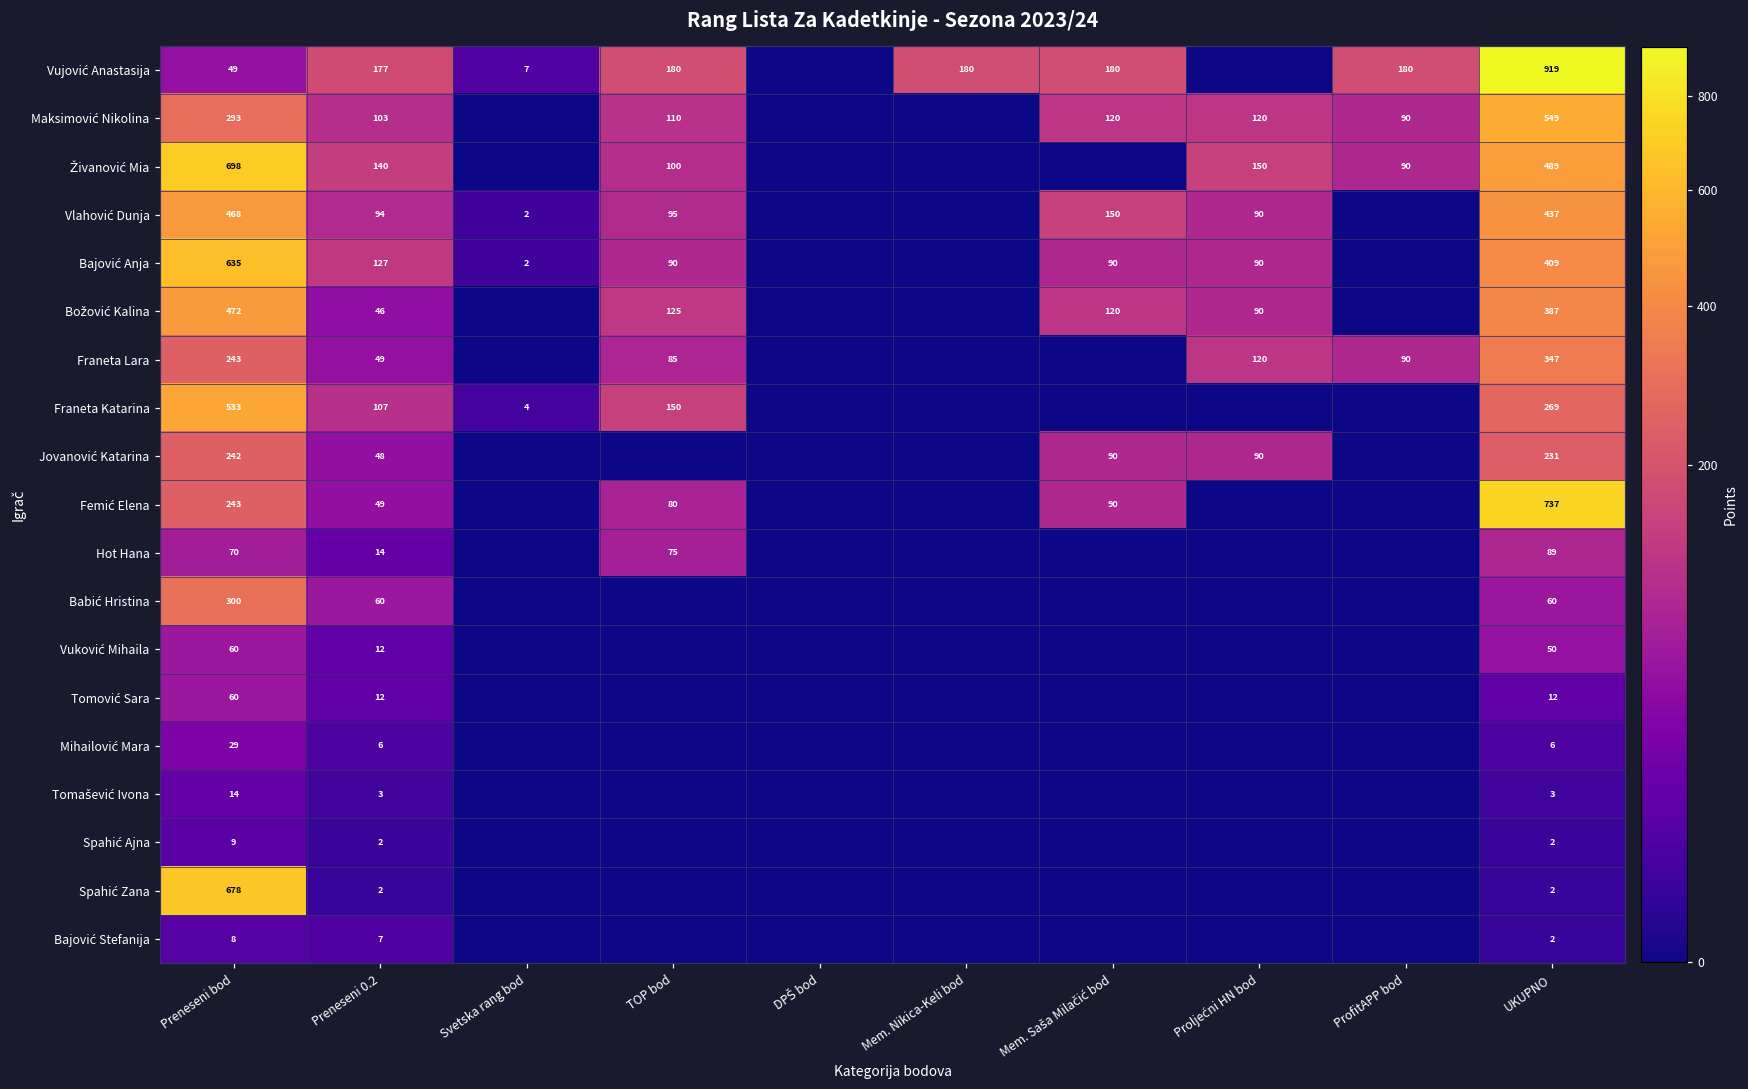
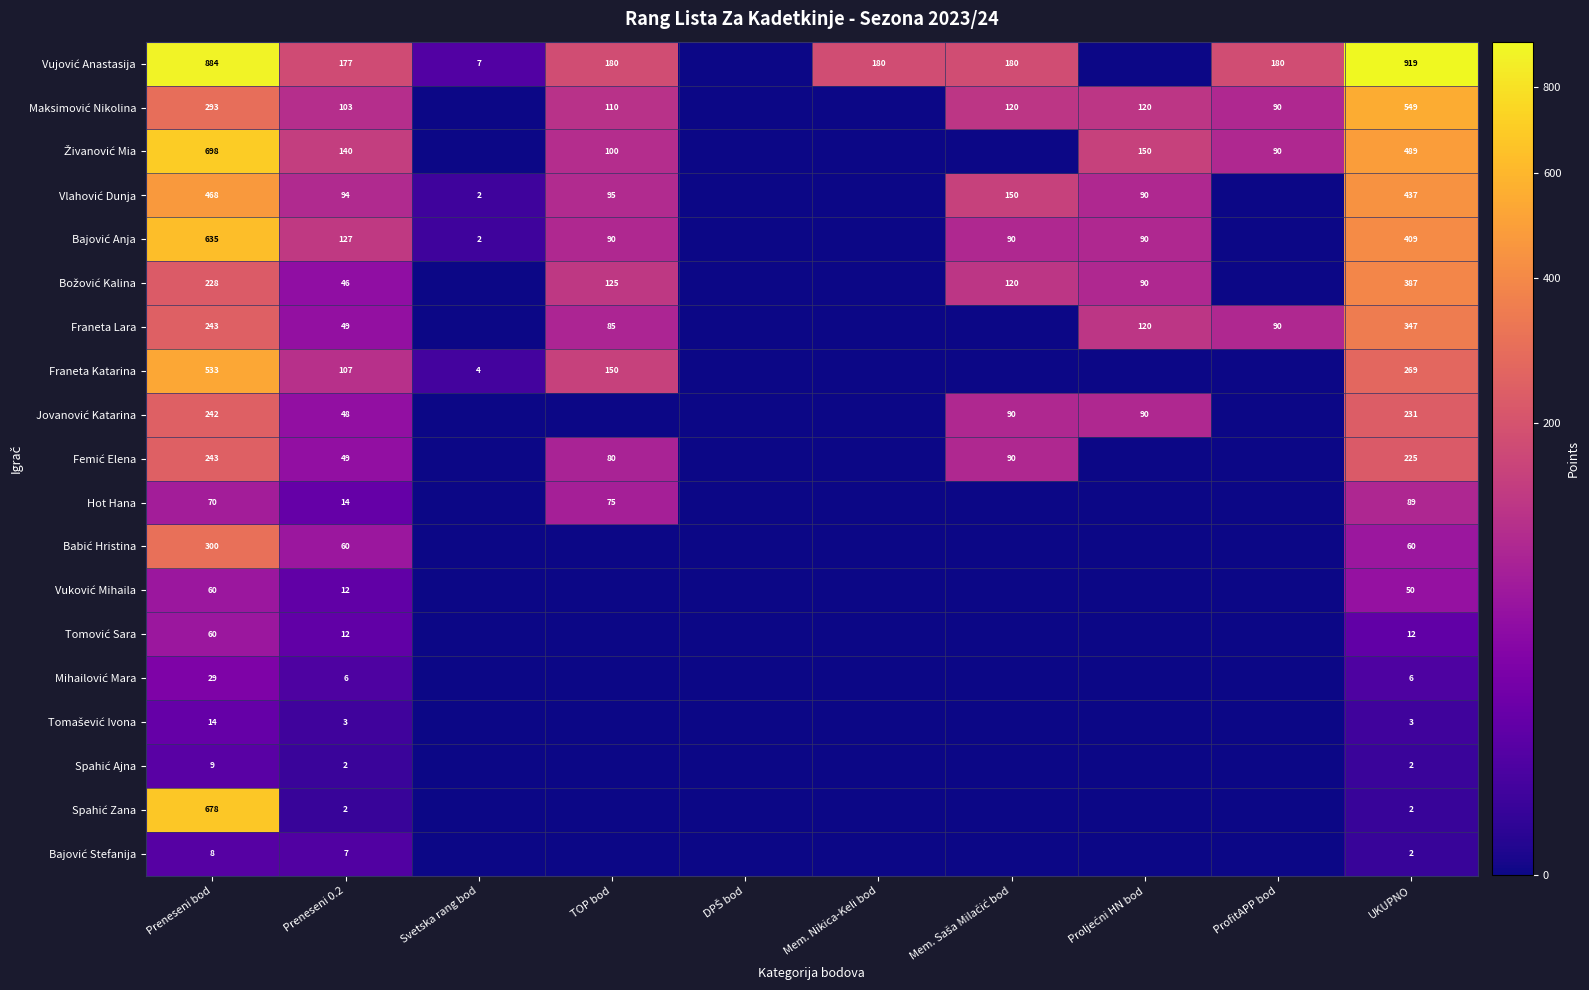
Vujović Anastasija, Preneseni bod: 49 -> 884
Božović Kalina, Preneseni bod: 472 -> 228
Femić Elena, UKUPNO: 737 -> 225
